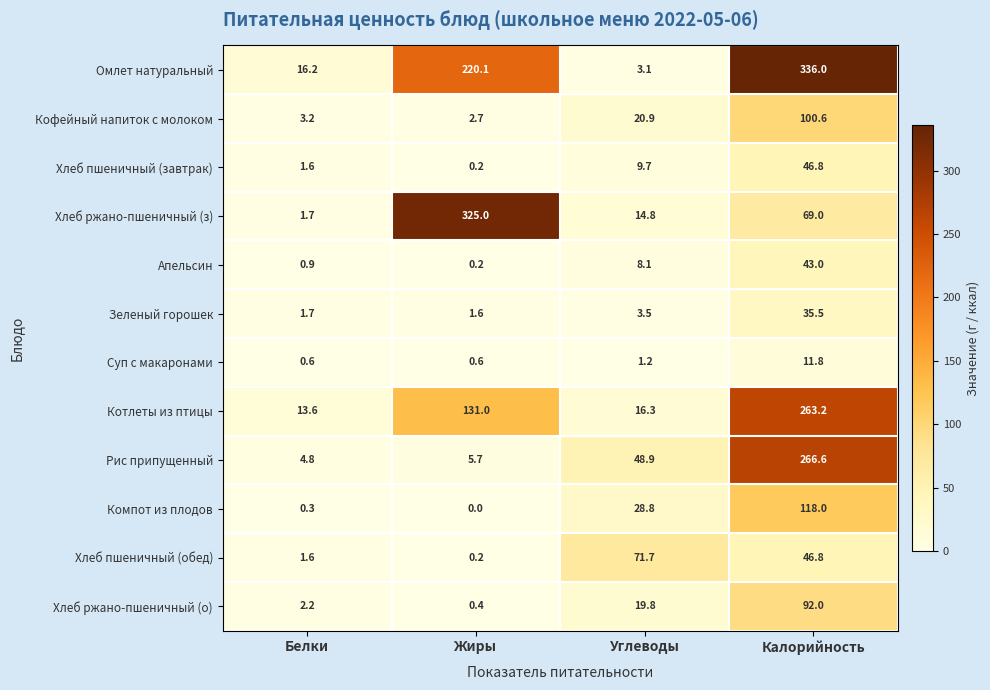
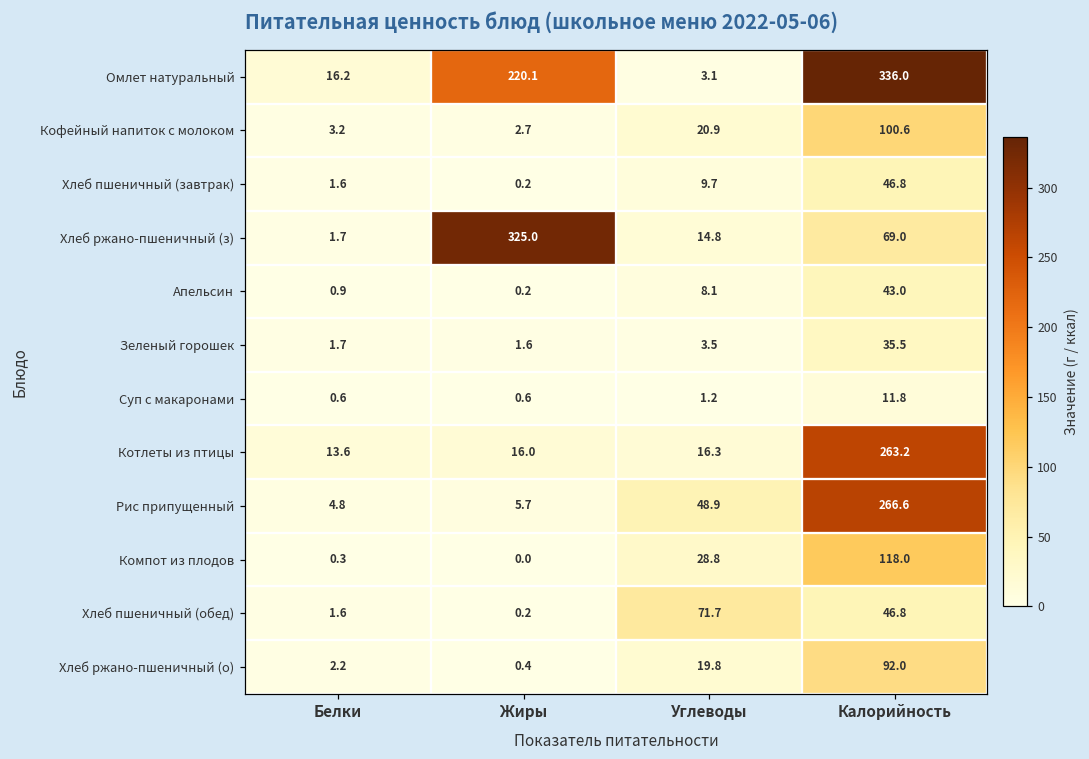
Котлеты из птицы, Жиры: 131.0 -> 16.0
